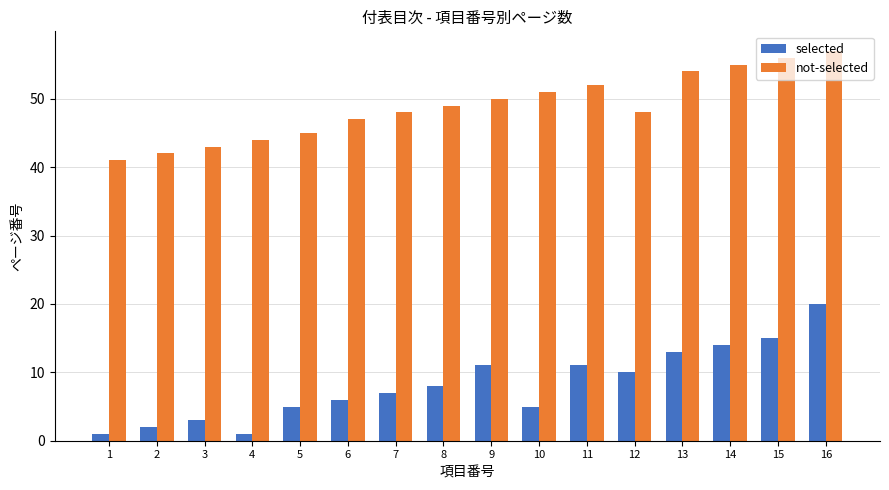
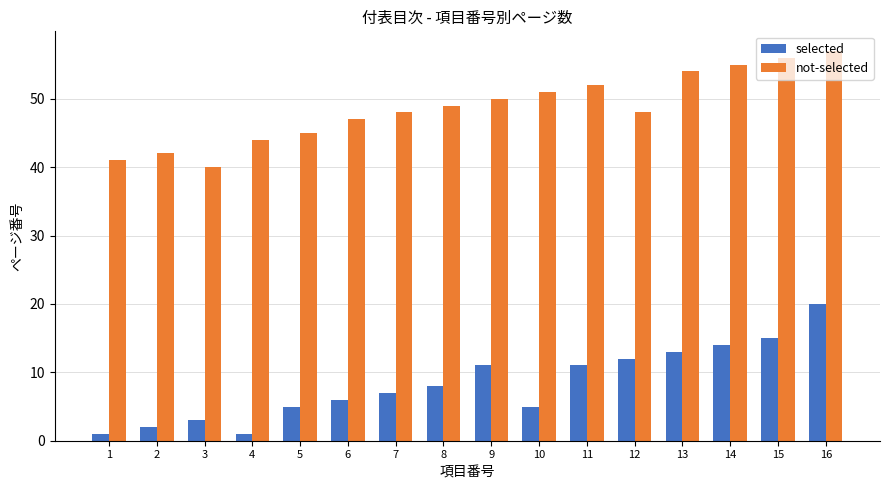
not-selected, 3: 43 -> 40
selected, 12: 10 -> 12
